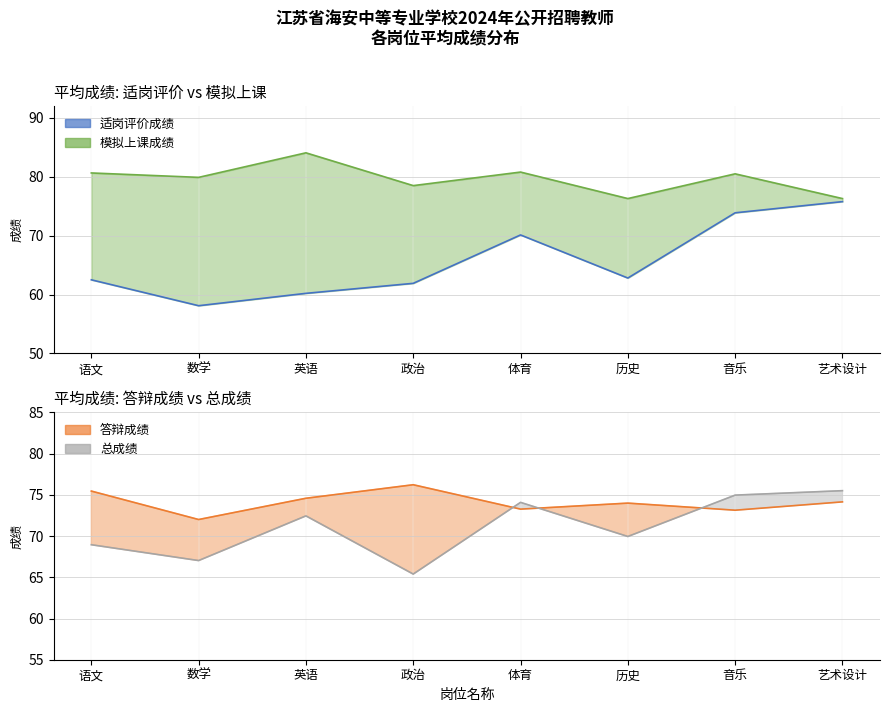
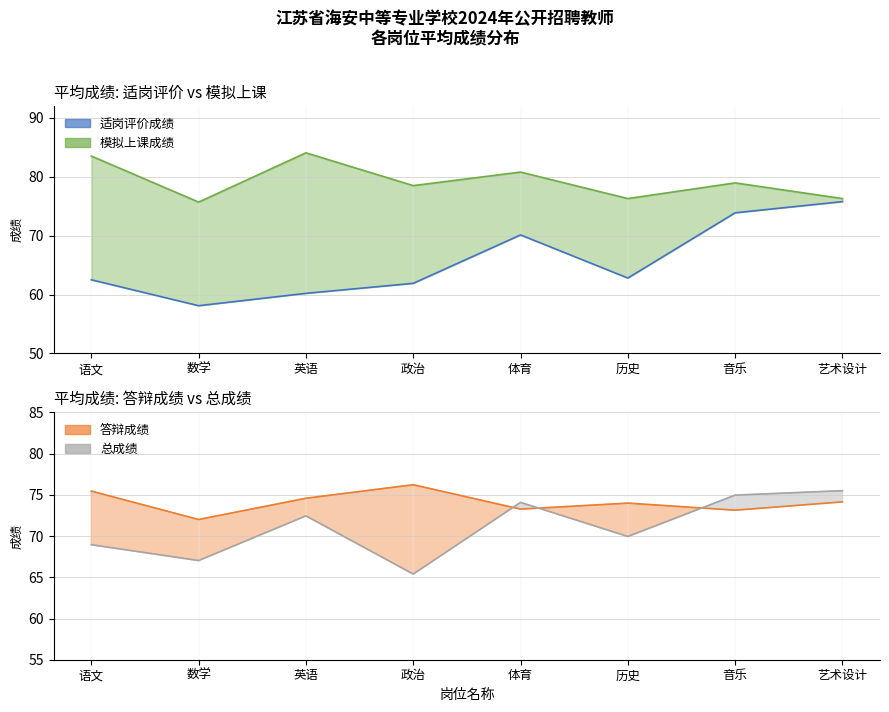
平均成绩: 适岗评价 vs 模拟上课, 模拟上课成绩, 语文: 81 -> 84
平均成绩: 适岗评价 vs 模拟上课, 模拟上课成绩, 数学: 80 -> 76
平均成绩: 适岗评价 vs 模拟上课, 模拟上课成绩, 音乐: 81 -> 79
